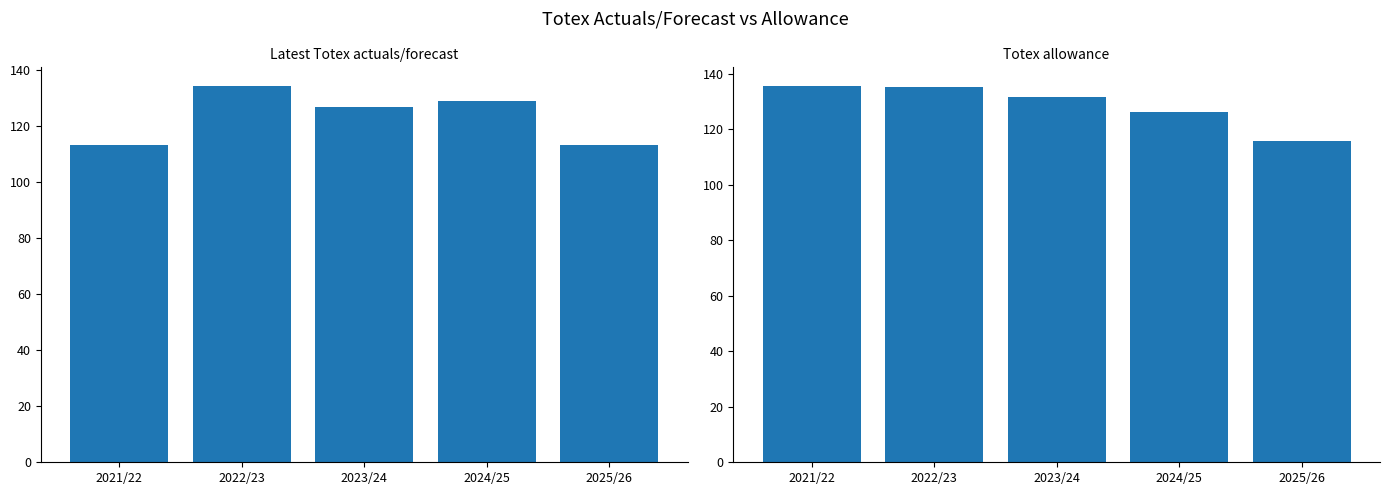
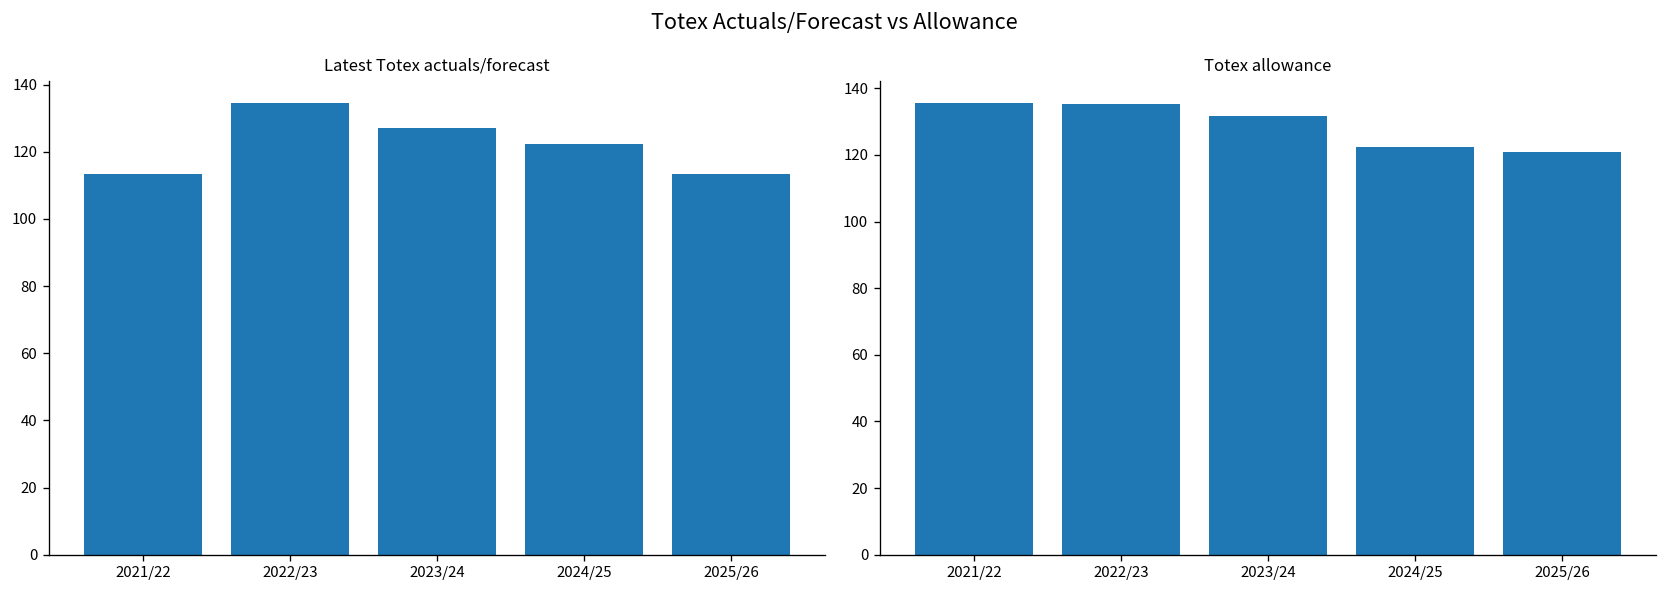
Latest Totex actuals/forecast, 2024/25: 129 -> 122
Totex allowance, 2024/25: 126 -> 122
Totex allowance, 2025/26: 116 -> 121
